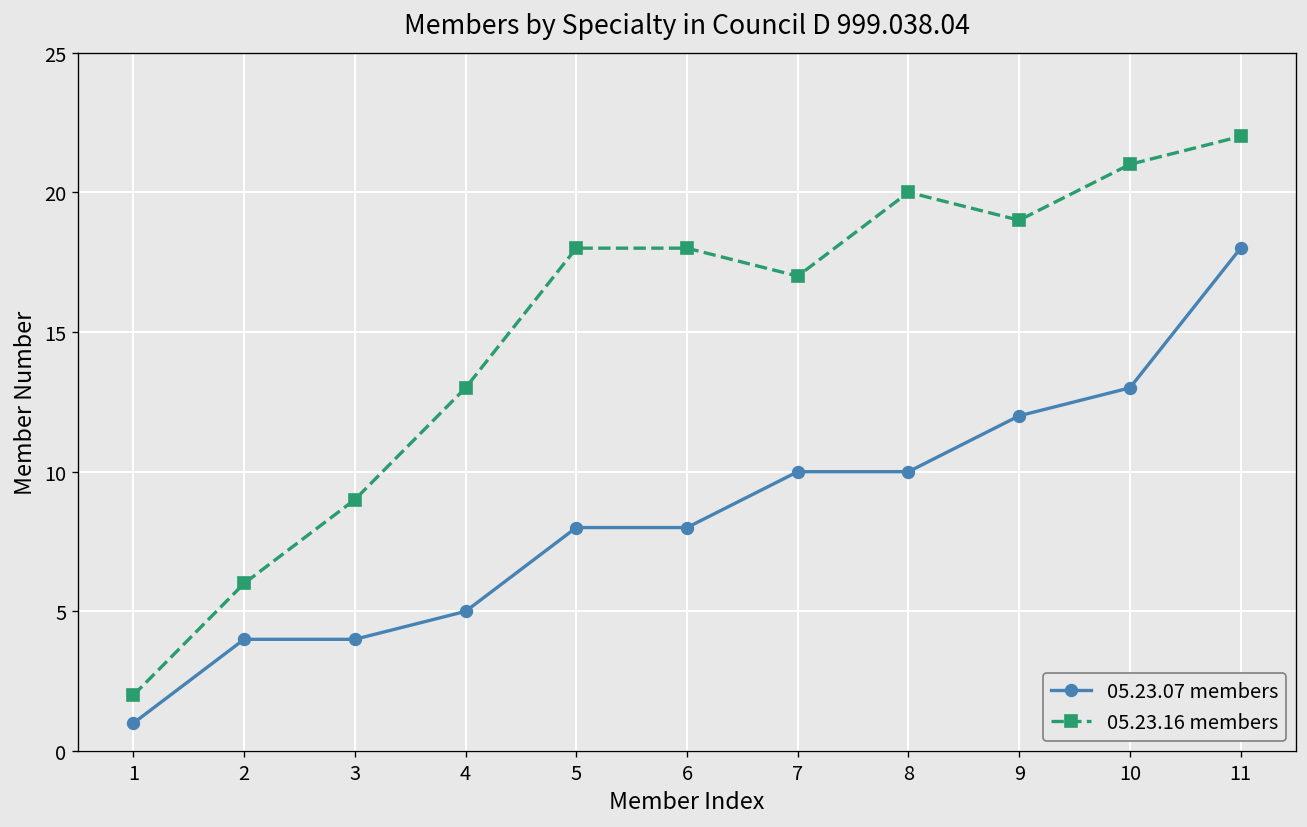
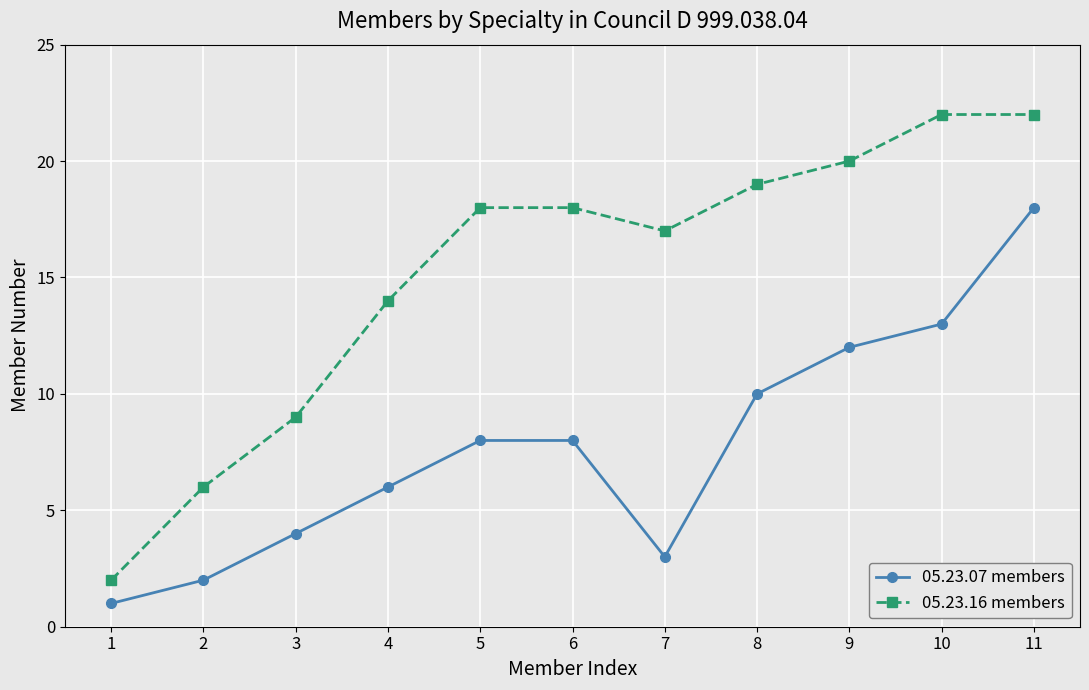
05.23.07 members, 2: 4 -> 2
05.23.07 members, 4: 5 -> 6
05.23.16 members, 4: 13 -> 14
05.23.07 members, 7: 10 -> 3
05.23.16 members, 8: 20 -> 19
05.23.16 members, 9: 19 -> 20
05.23.16 members, 10: 21 -> 22
